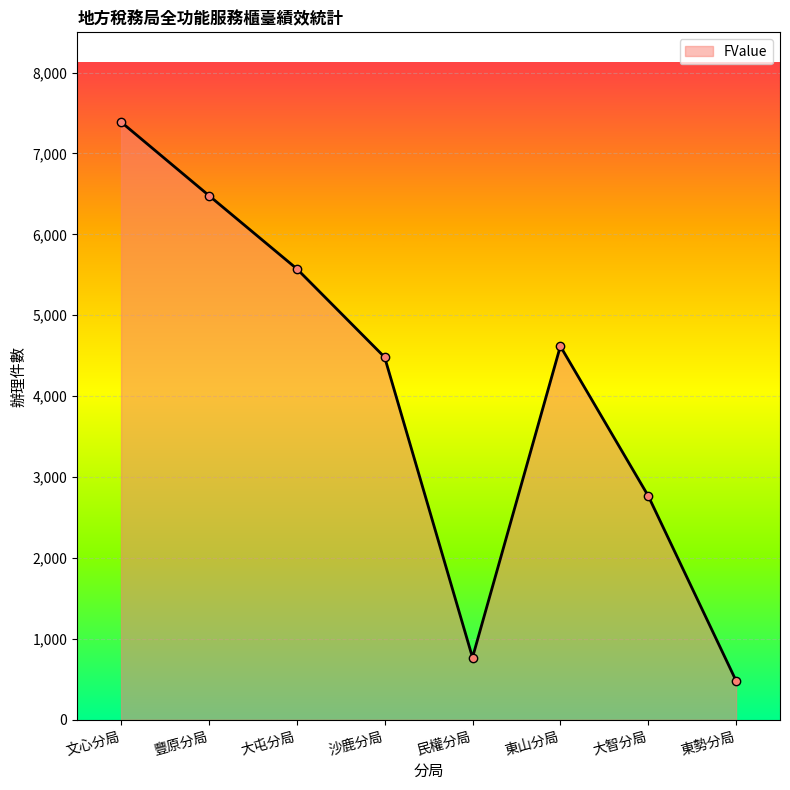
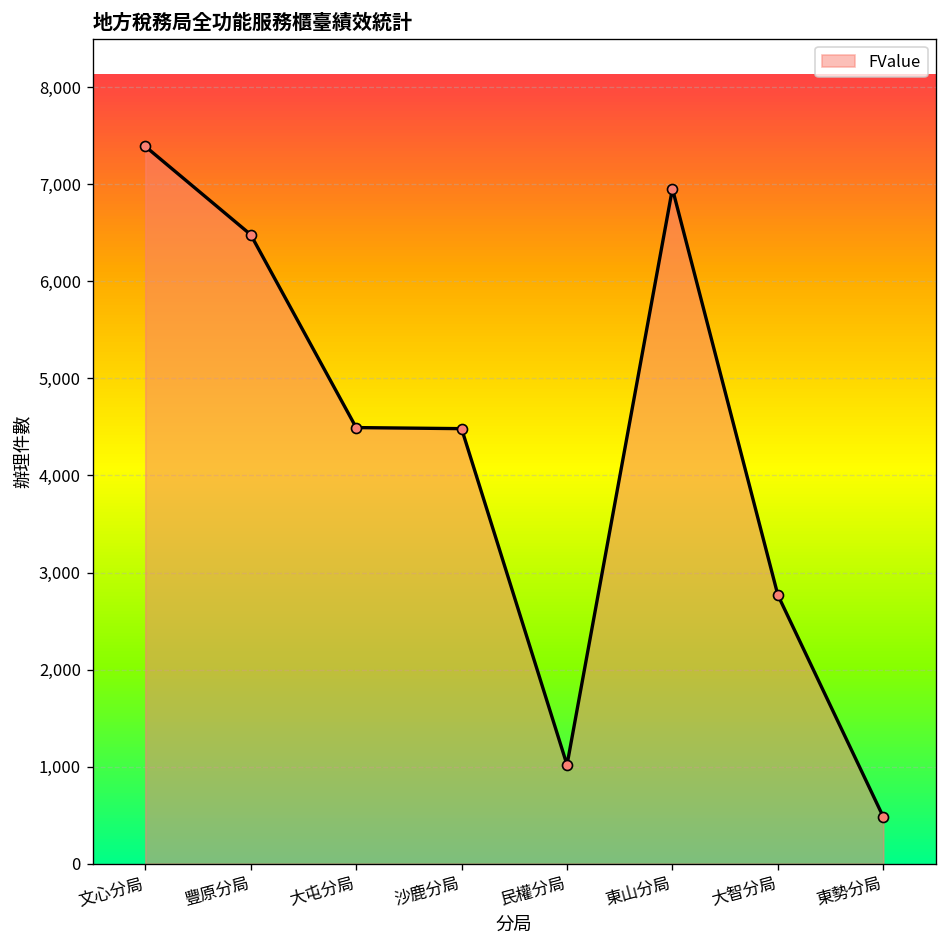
大屯分局: 5,600 -> 4,500
民權分局: 800 -> 1,000
東山分局: 4,600 -> 7,000
